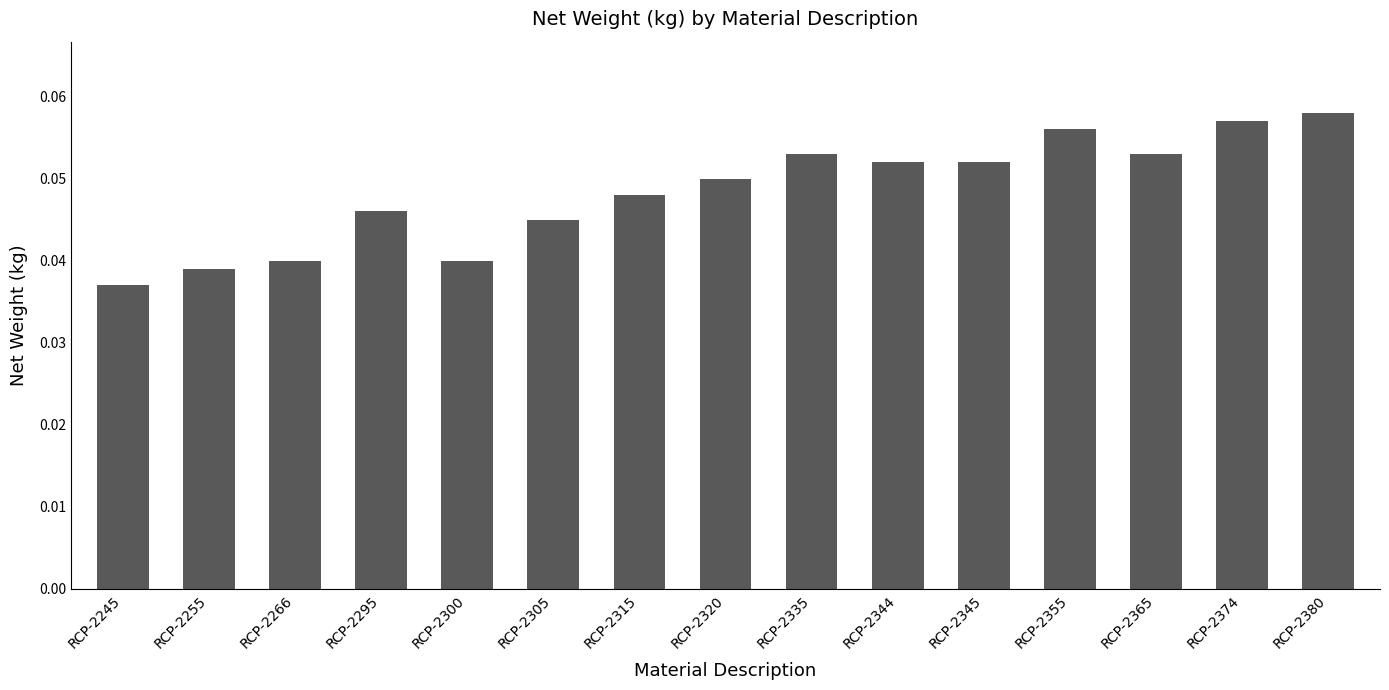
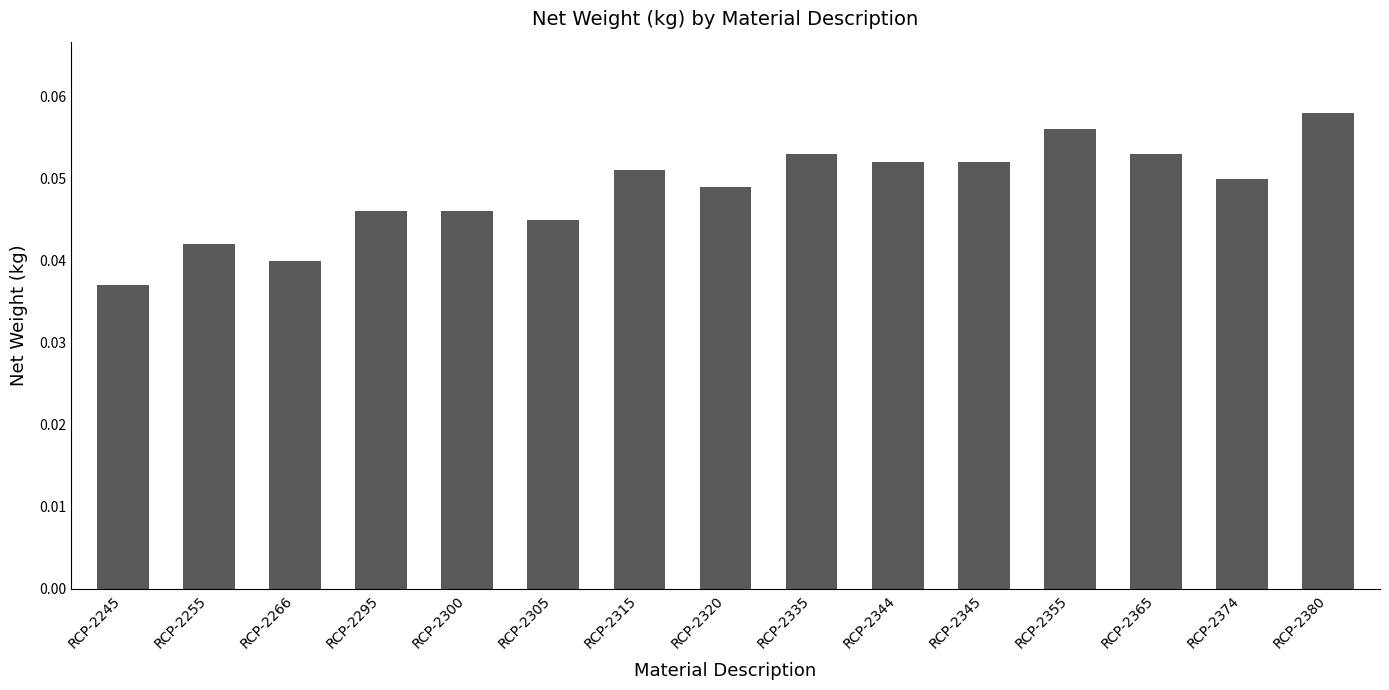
RCP-2255: 0.039 -> 0.042
RCP-2300: 0.040 -> 0.046
RCP-2315: 0.048 -> 0.051
RCP-2320: 0.050 -> 0.049
RCP-2374: 0.057 -> 0.050
